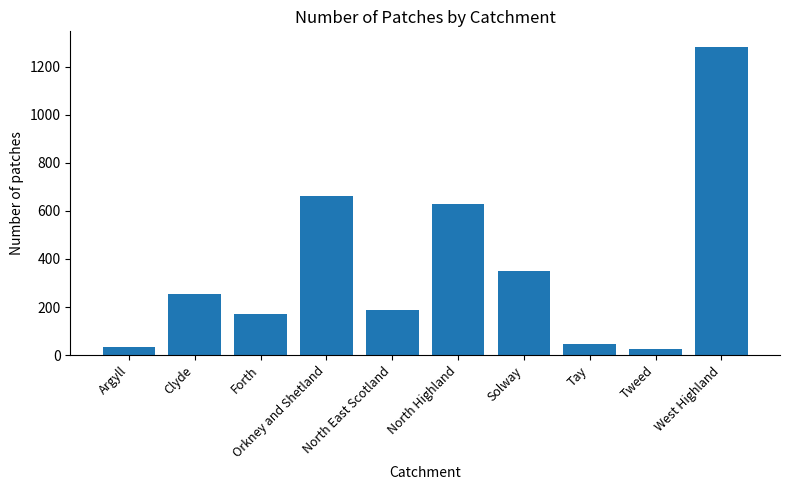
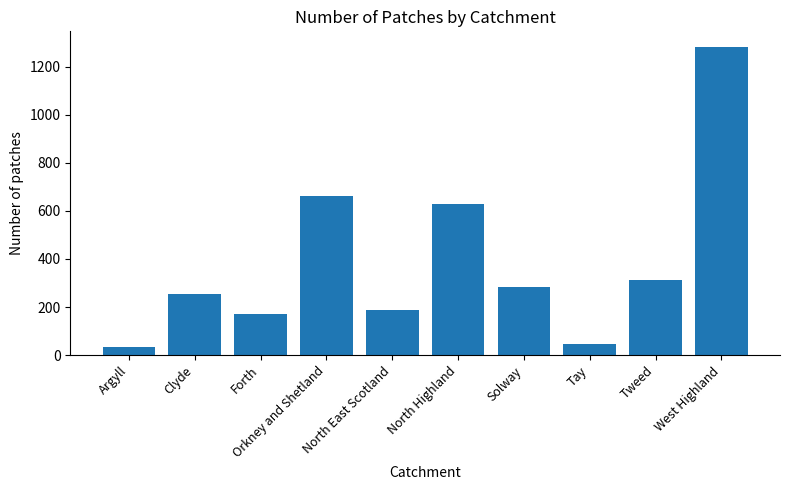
Solway: 350 -> 280
Tweed: 20 -> 310
